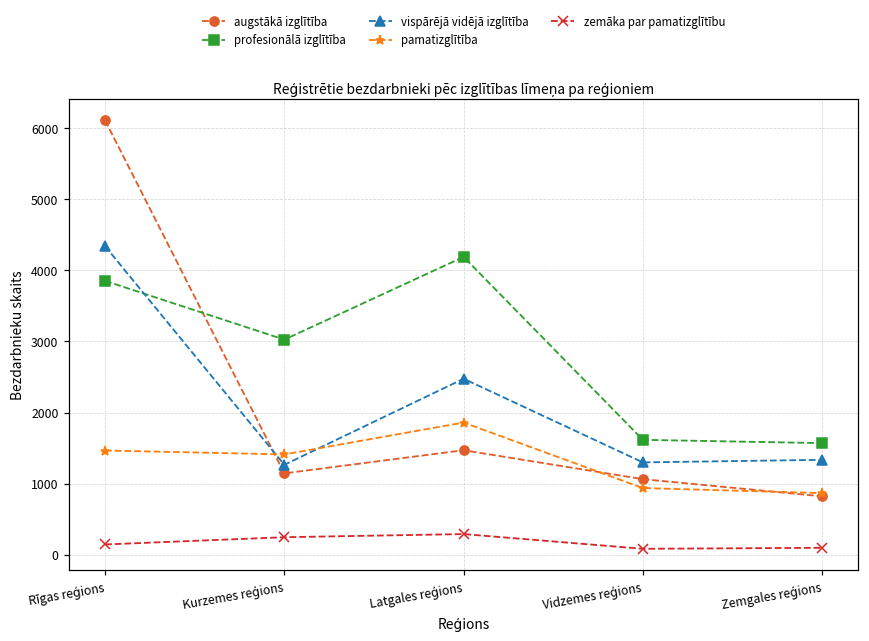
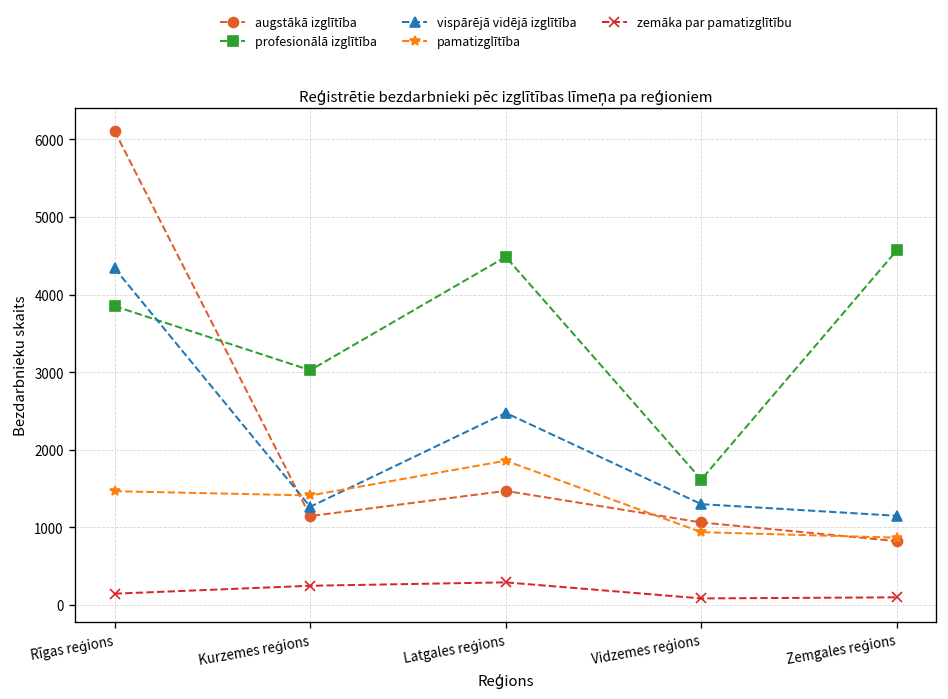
profesionālā izglītība, Latgales reģions: 4200 -> 4500
profesionālā izglītība, Zemgales reģions: 1600 -> 4600
vispārējā vidējā izglītība, Zemgales reģions: 1300 -> 1100
